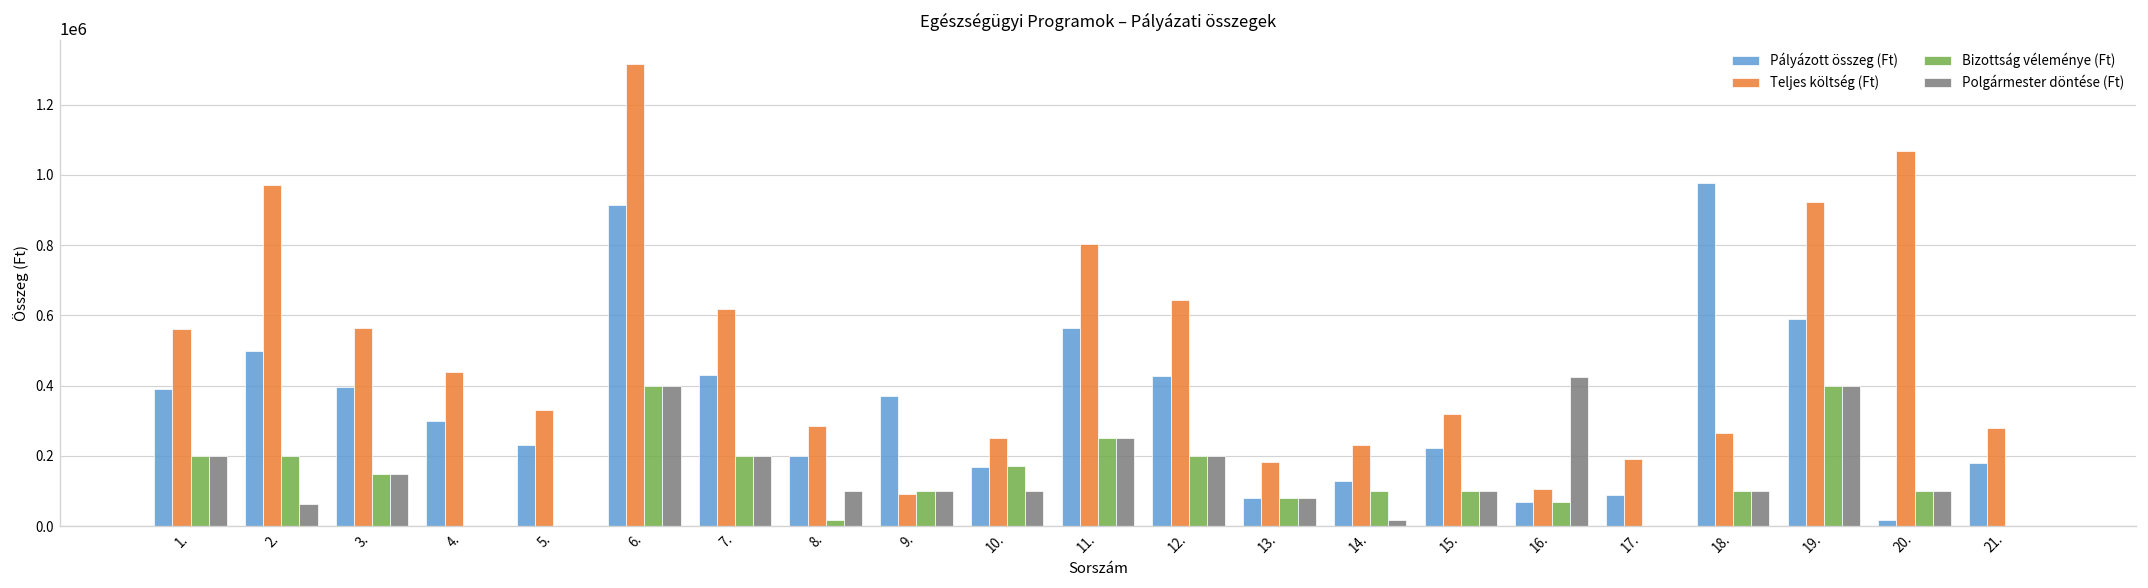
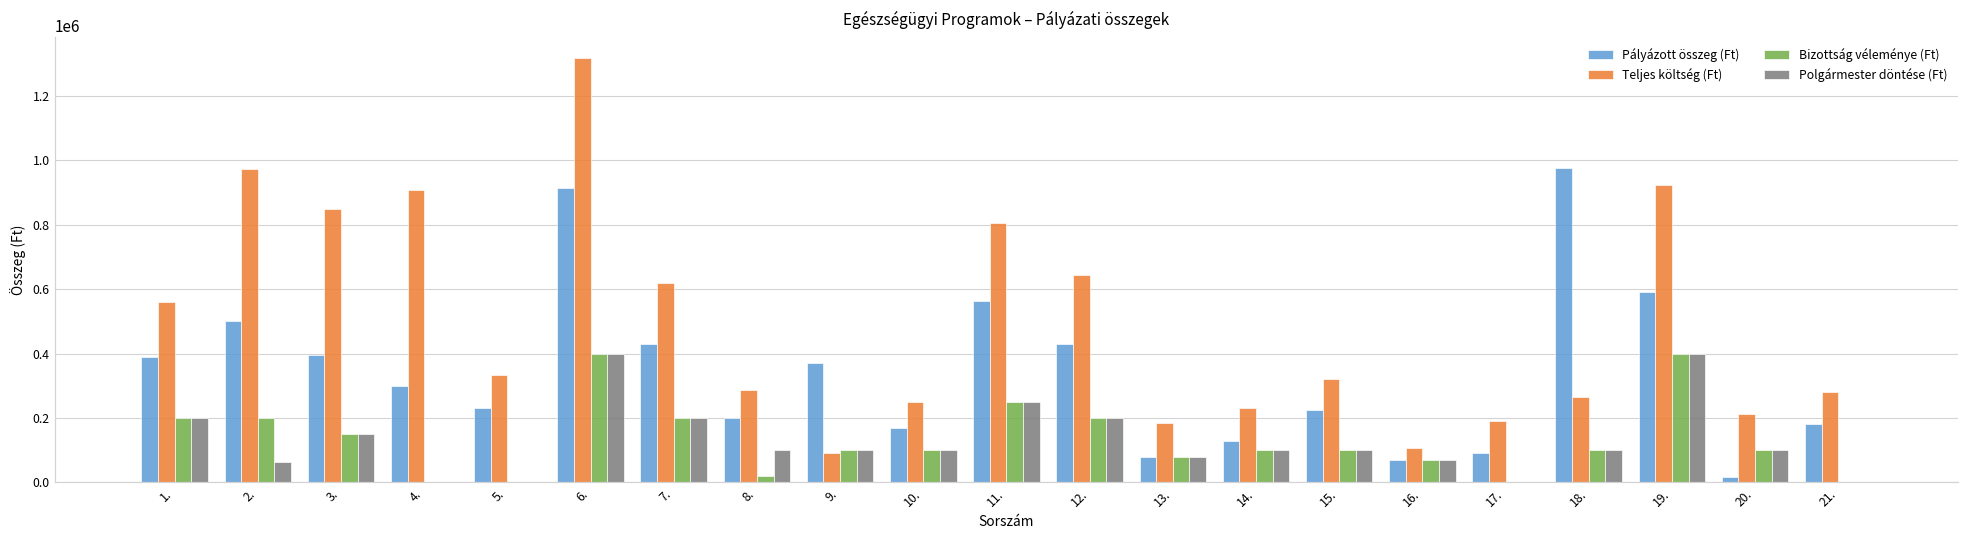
Teljes költség (Ft), 3.: 570000 -> 850000
Teljes költség (Ft), 4.: 440000 -> 910000
Bizottság véleménye (Ft), 10.: 170000 -> 100000
Polgármester döntése (Ft), 14.: 20000 -> 100000
Polgármester döntése (Ft), 16.: 420000 -> 70000
Teljes költség (Ft), 20.: 1070000 -> 210000
